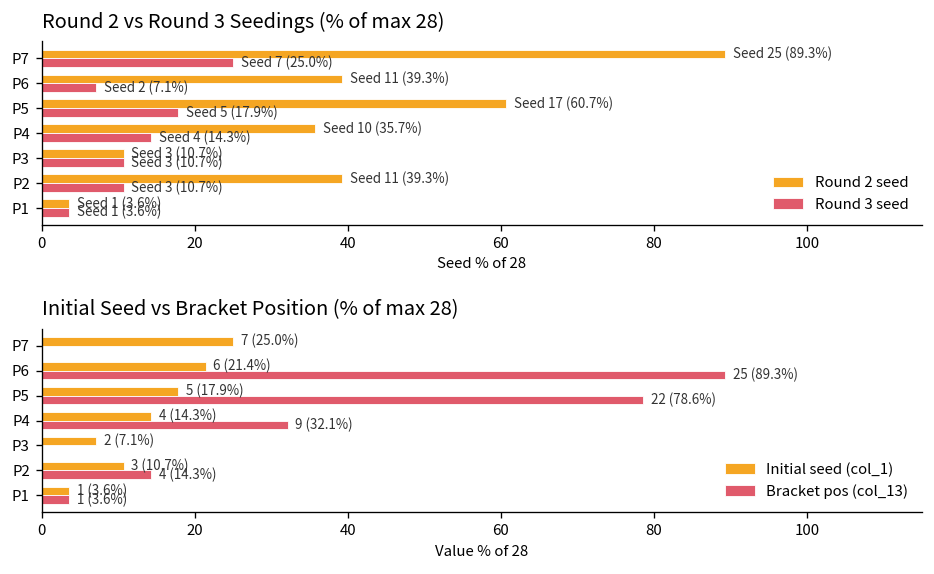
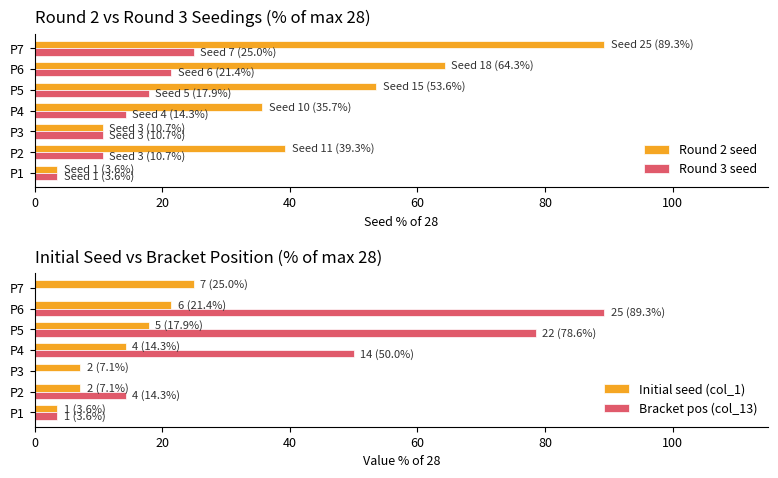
Round 2 vs Round 3 Seedings (% of max 28), Round 2 seed, P6: 11 (39.3%) -> 18 (64.3%)
Round 2 vs Round 3 Seedings (% of max 28), Round 3 seed, P6: 2 (7.1%) -> 6 (21.4%)
Round 2 vs Round 3 Seedings (% of max 28), Round 2 seed, P5: 17 (60.7%) -> 15 (53.6%)
Initial Seed vs Bracket Position (% of max 28), Bracket pos (col_13), P4: 9 (32.1%) -> 14 (50.0%)
Initial Seed vs Bracket Position (% of max 28), Initial seed (col_1), P2: 3 (10.7%) -> 2 (7.1%)
